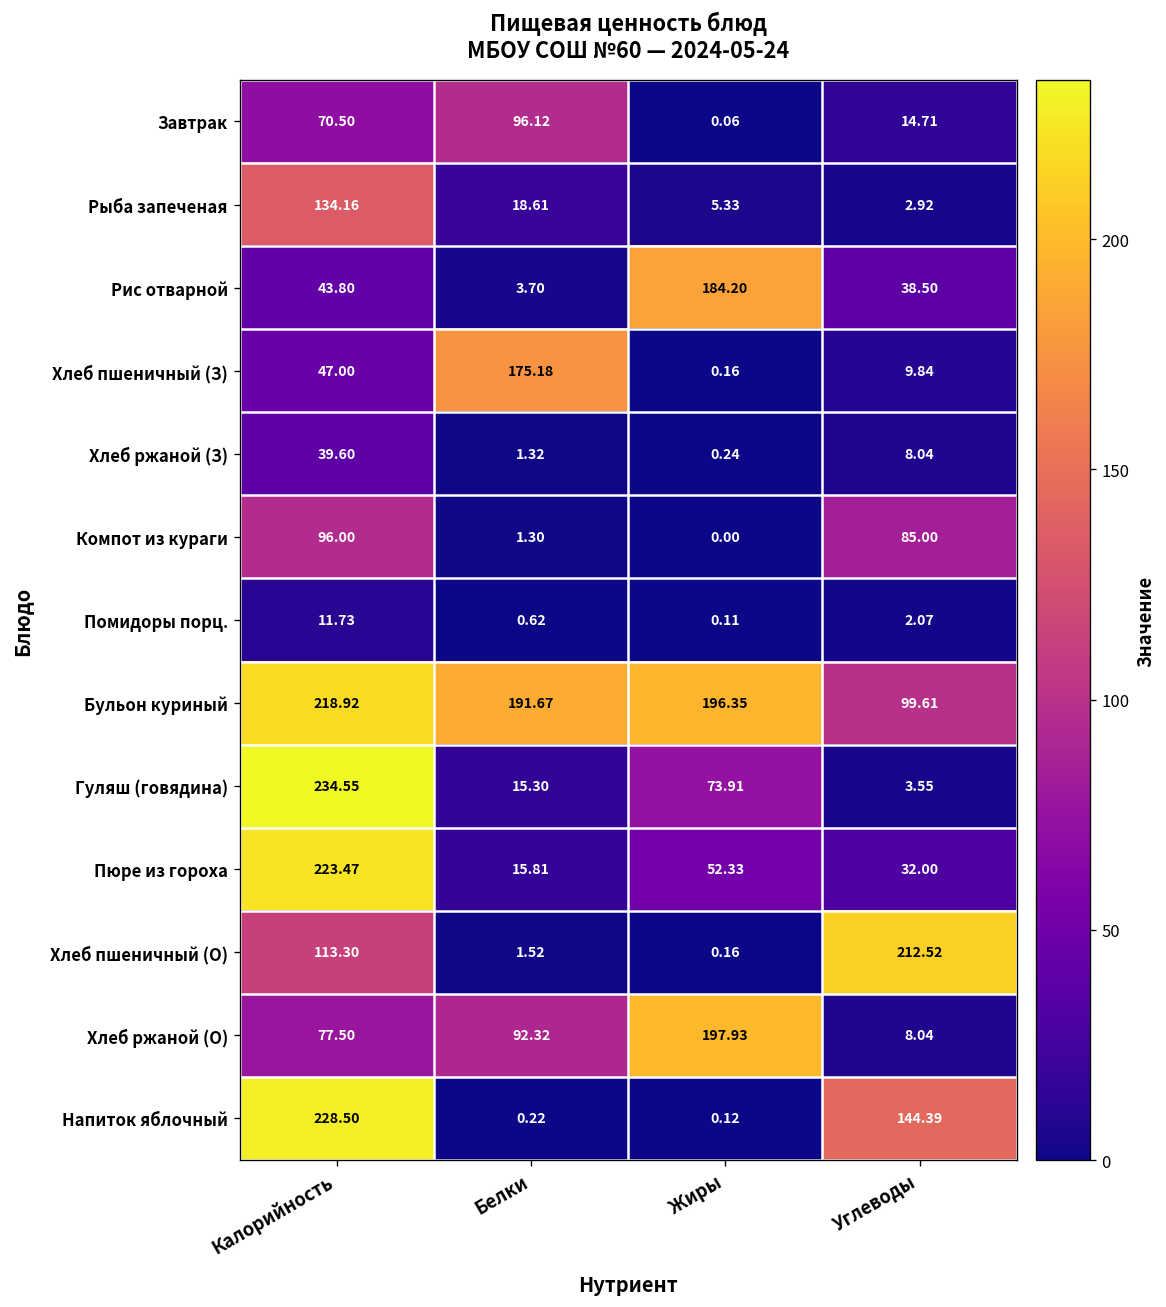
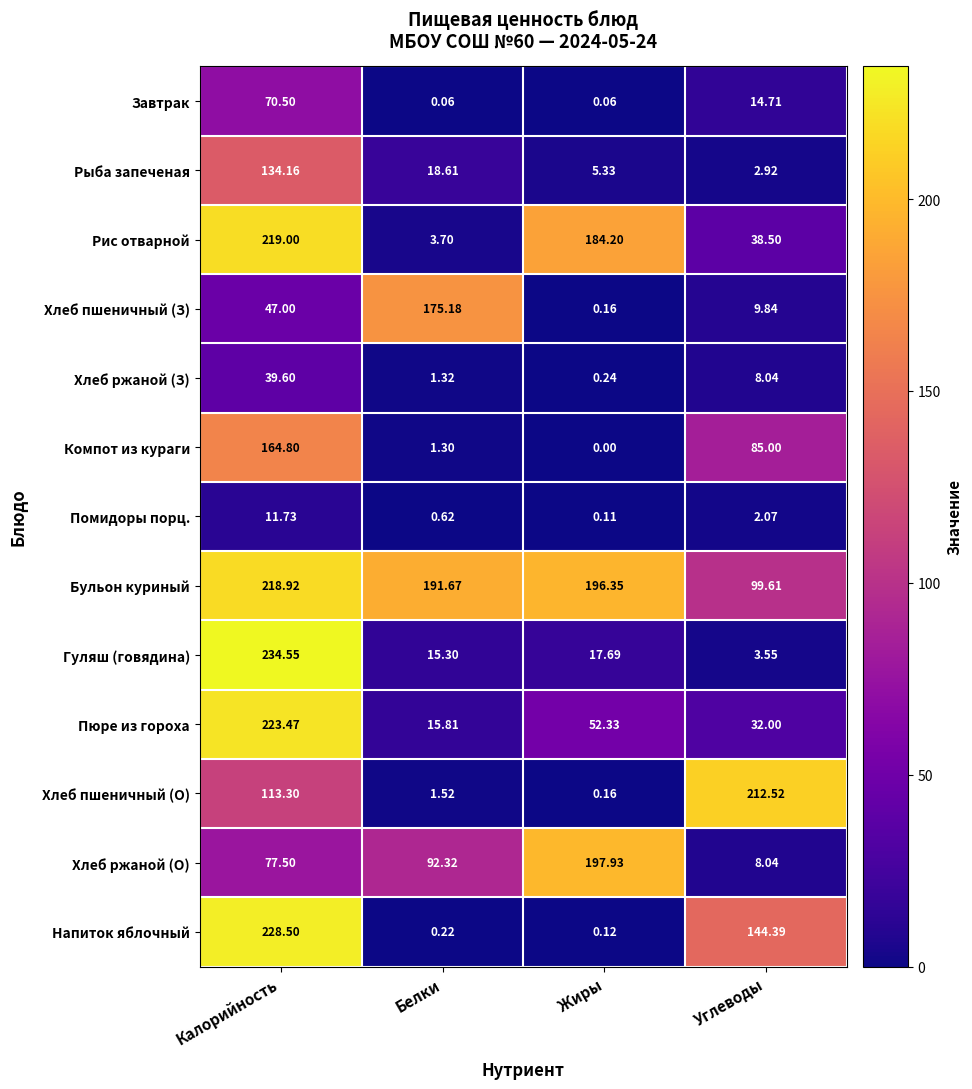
Завтрак, Белки: 96.12 -> 0.06
Рис отварной, Калорийность: 43.80 -> 219.00
Компот из кураги, Калорийность: 96.00 -> 164.80
Гуляш (говядина), Жиры: 73.91 -> 17.69
